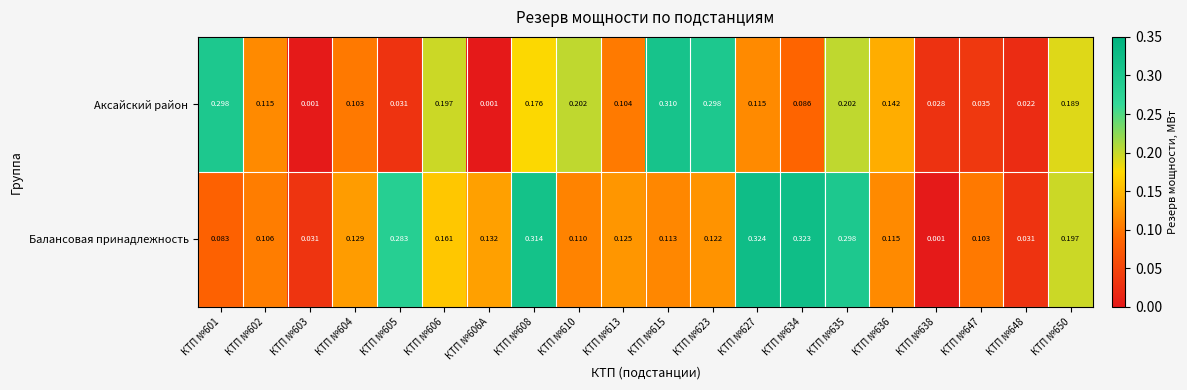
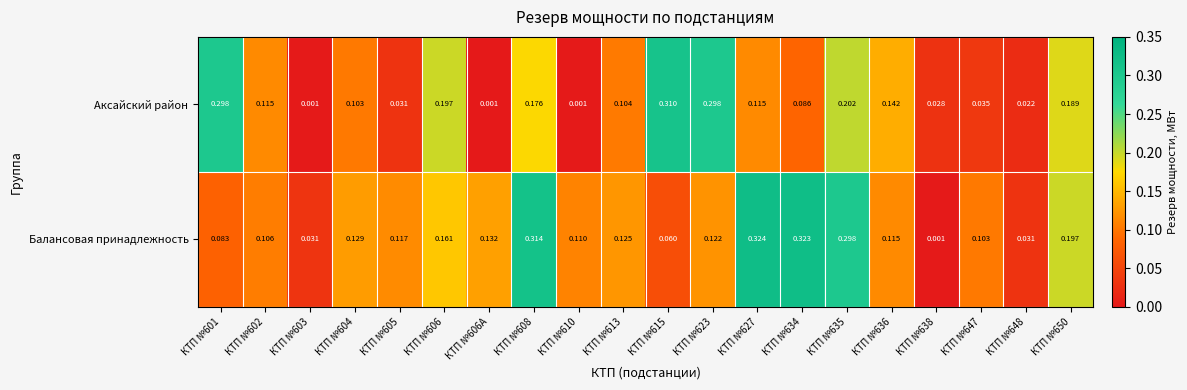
Аксайский район, КТП №610: 0.202 -> 0.001
Балансовая принадлежность, КТП №605: 0.283 -> 0.117
Балансовая принадлежность, КТП №615: 0.113 -> 0.060
